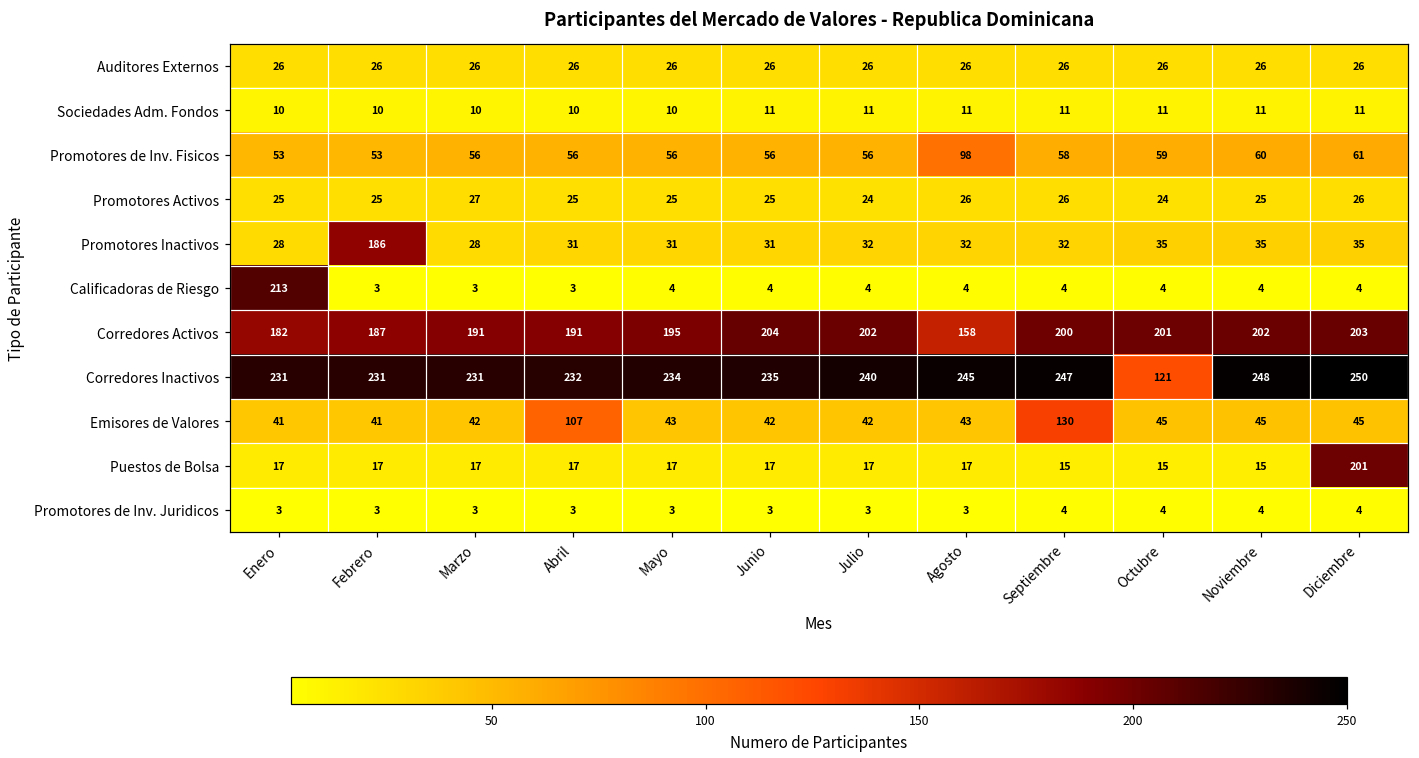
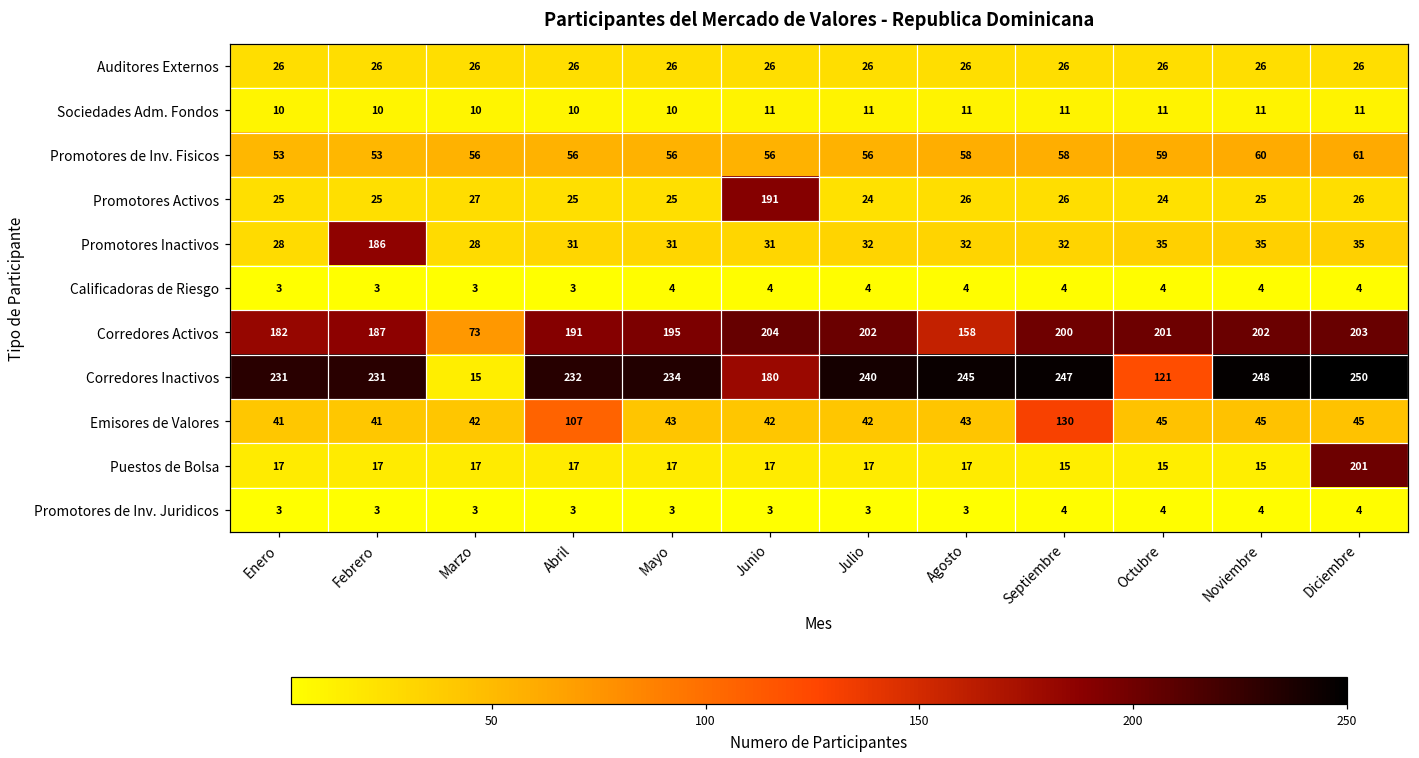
Promotores de Inv. Fisicos, Agosto: 98 -> 58
Promotores Activos, Junio: 25 -> 191
Calificadoras de Riesgo, Enero: 213 -> 3
Corredores Activos, Marzo: 191 -> 73
Corredores Inactivos, Marzo: 231 -> 15
Corredores Inactivos, Junio: 235 -> 180
